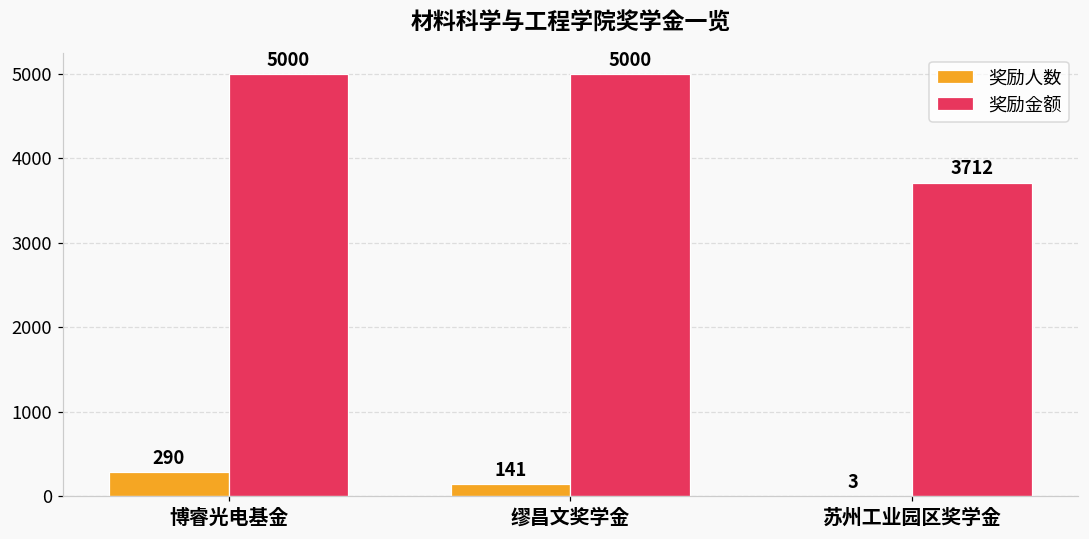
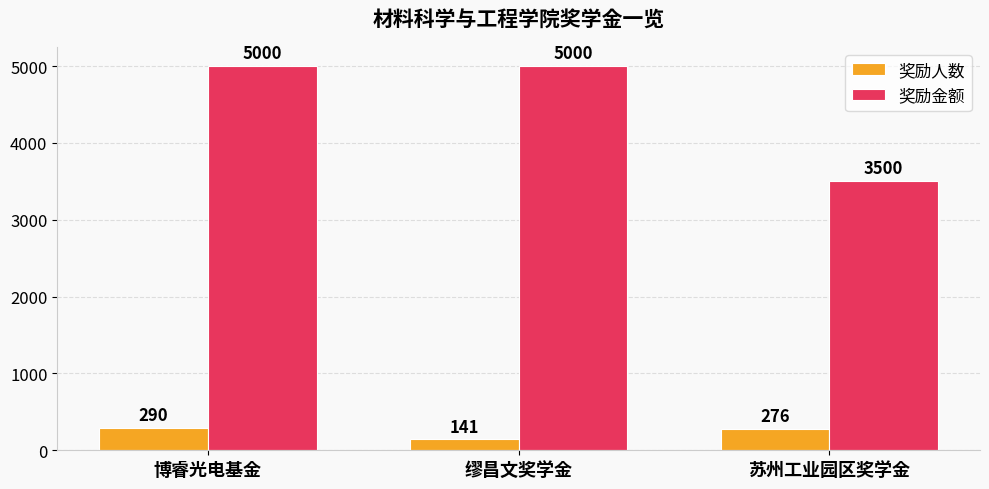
奖励人数, 苏州工业园区奖学金: 3 -> 276
奖励金额, 苏州工业园区奖学金: 3712 -> 3500
